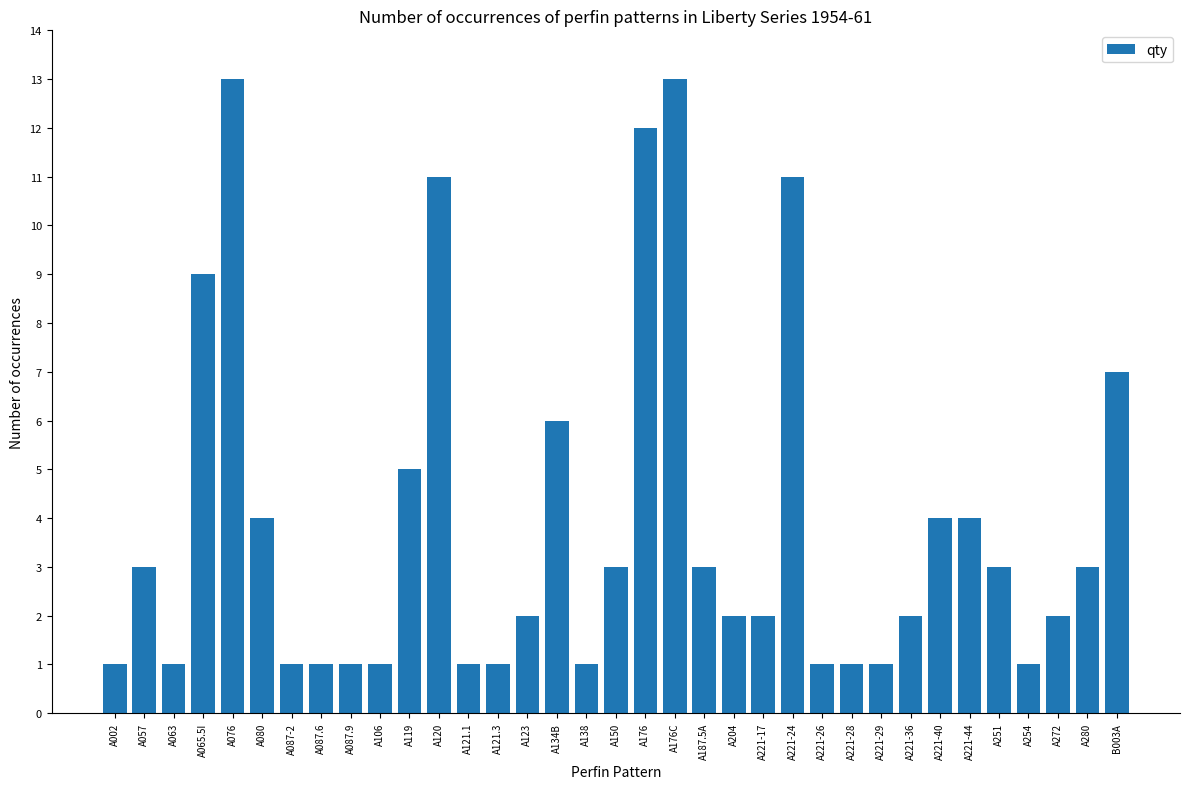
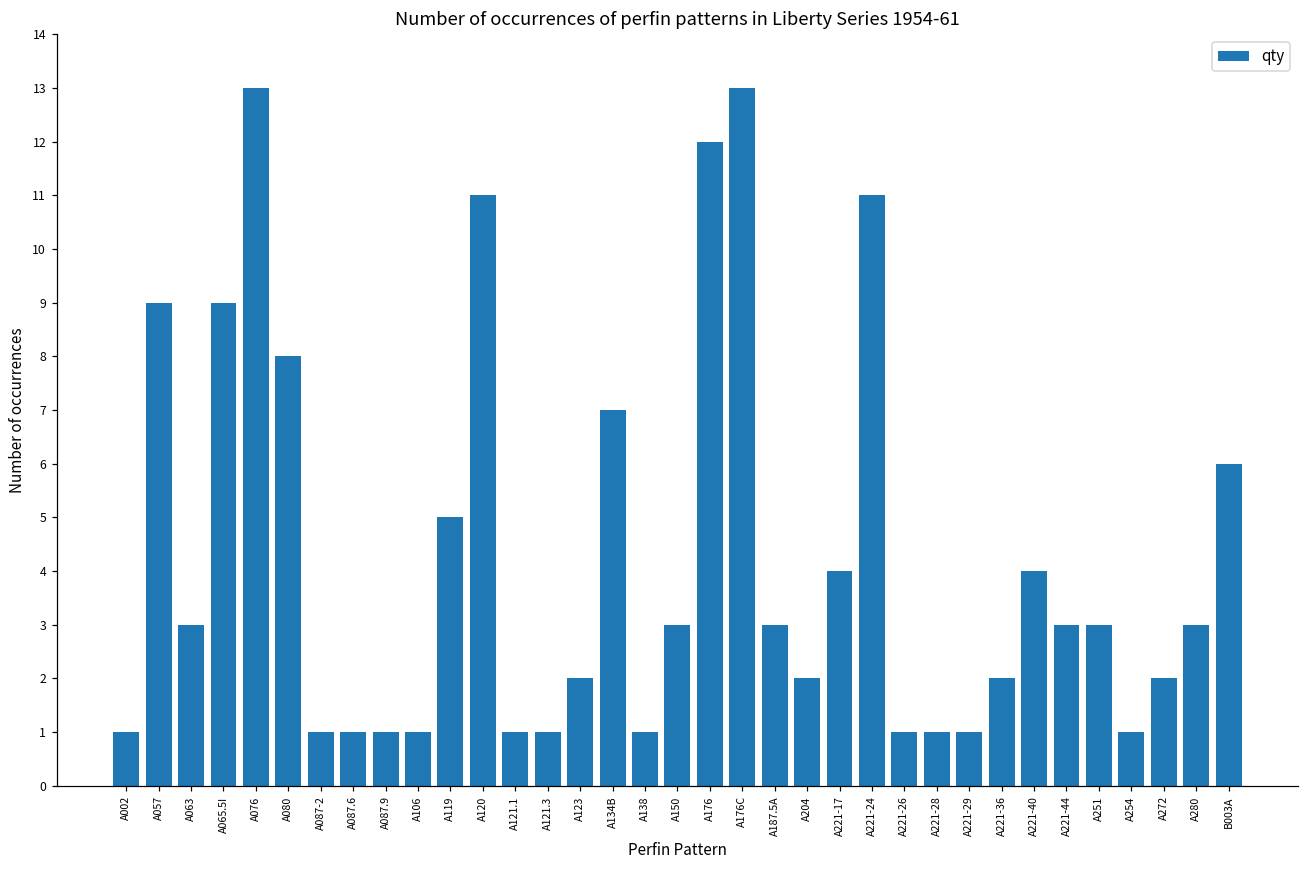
A057: 3 -> 9
A063: 1 -> 3
A080: 4 -> 8
A134B: 6 -> 7
A221-17: 2 -> 4
A221-44: 4 -> 3
B003A: 7 -> 6
